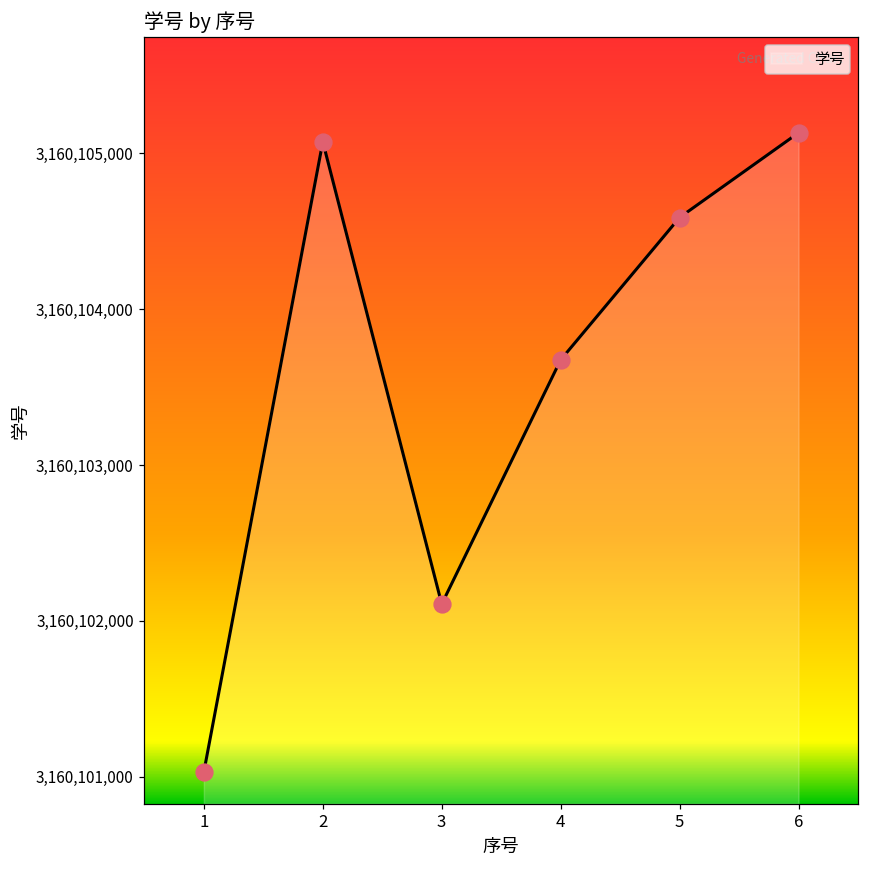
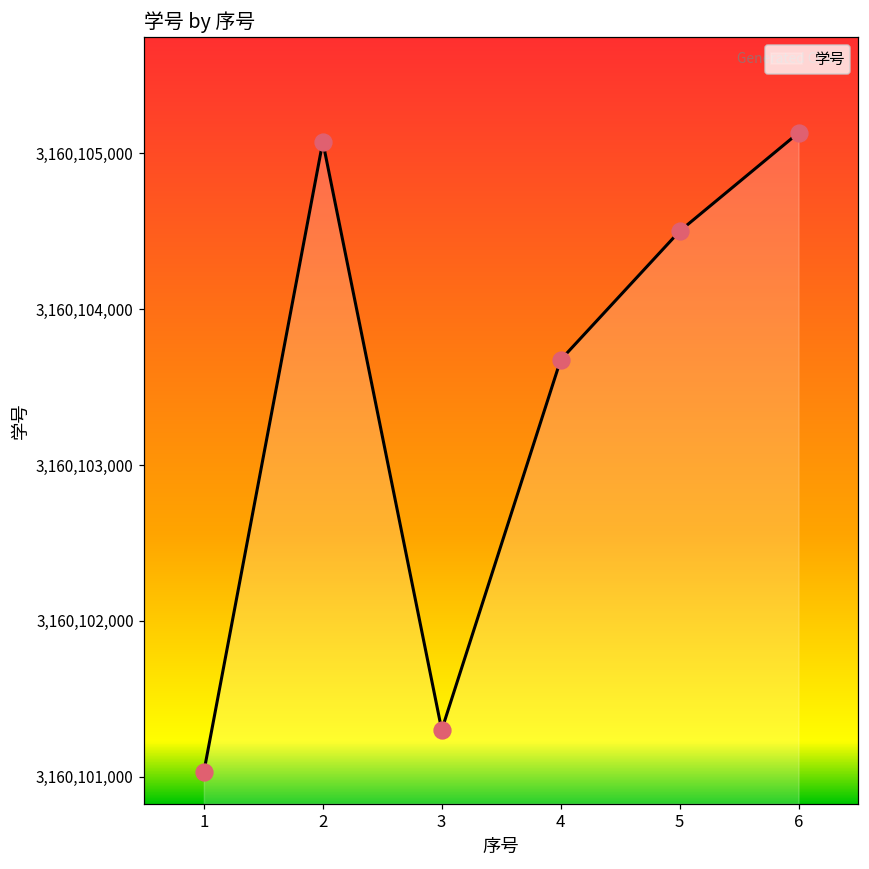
3: 3,160,102,110 -> 3,160,101,300
5: 3,160,104,590 -> 3,160,104,500
